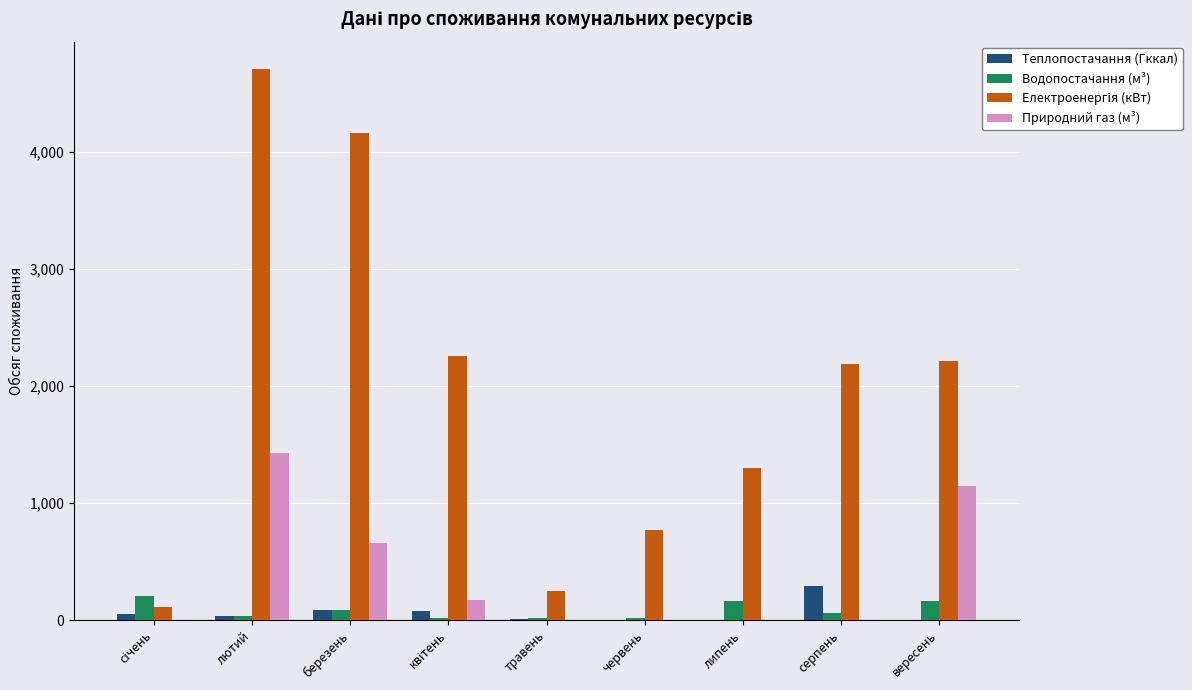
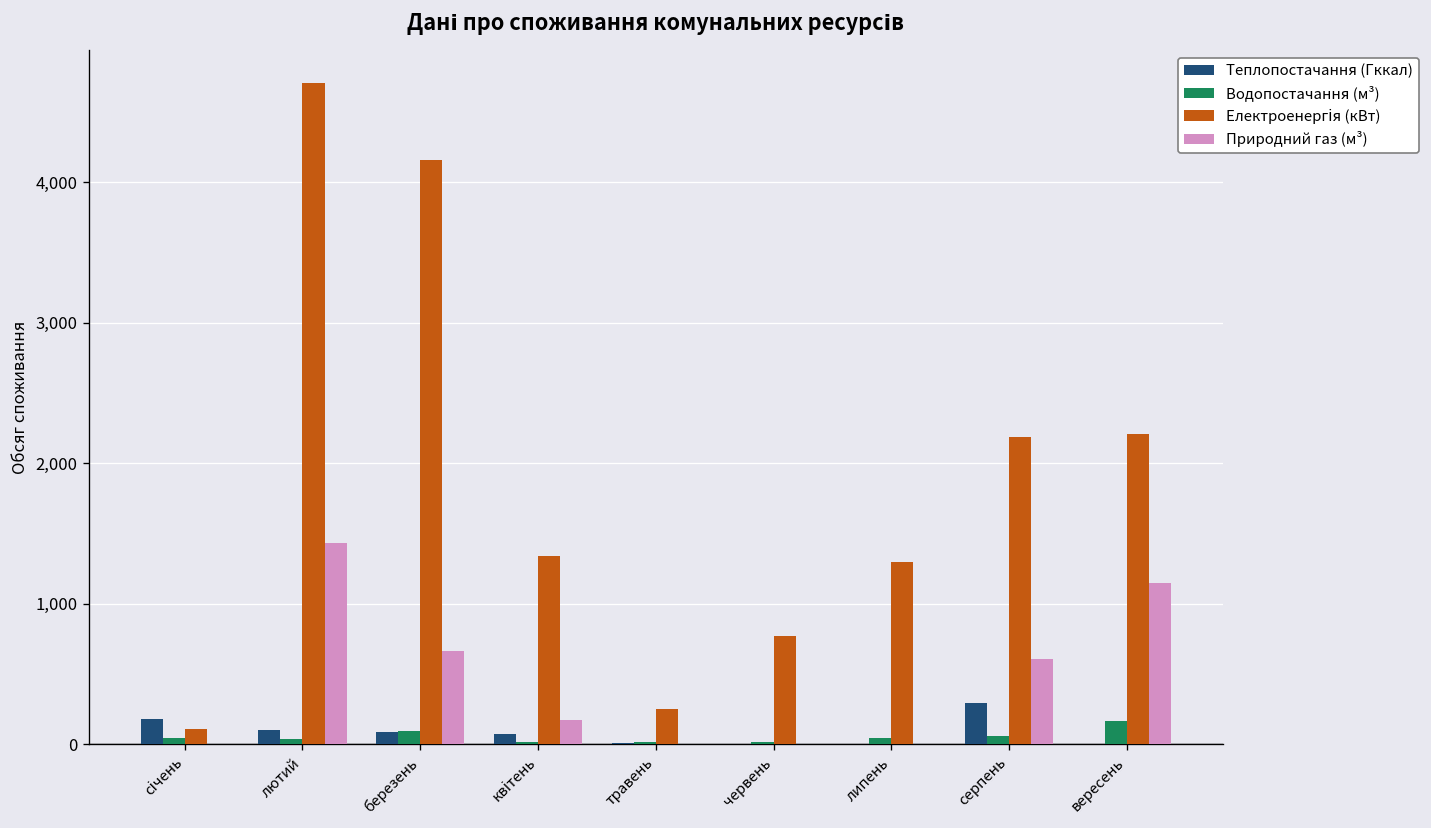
Теплопостачання (Гккал), січень: 60 -> 180
Водопостачання (м³), січень: 210 -> 40
Теплопостачання (Гккал), лютий: 30 -> 100
Електроенергія (кВт), квітень: 2,250 -> 1,340
Водопостачання (м³), липень: 160 -> 40
Природний газ (м³), серпень: 0 -> 610
